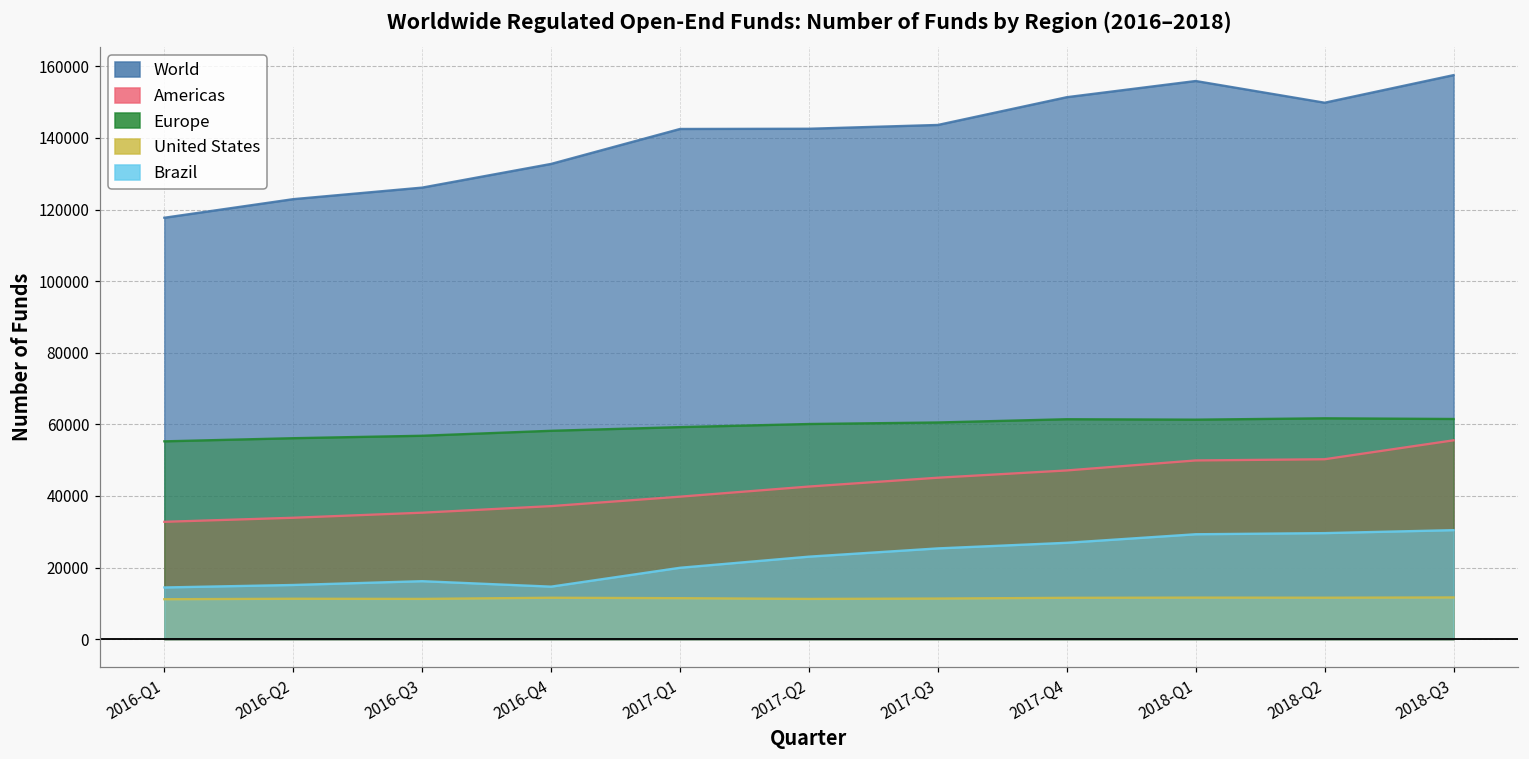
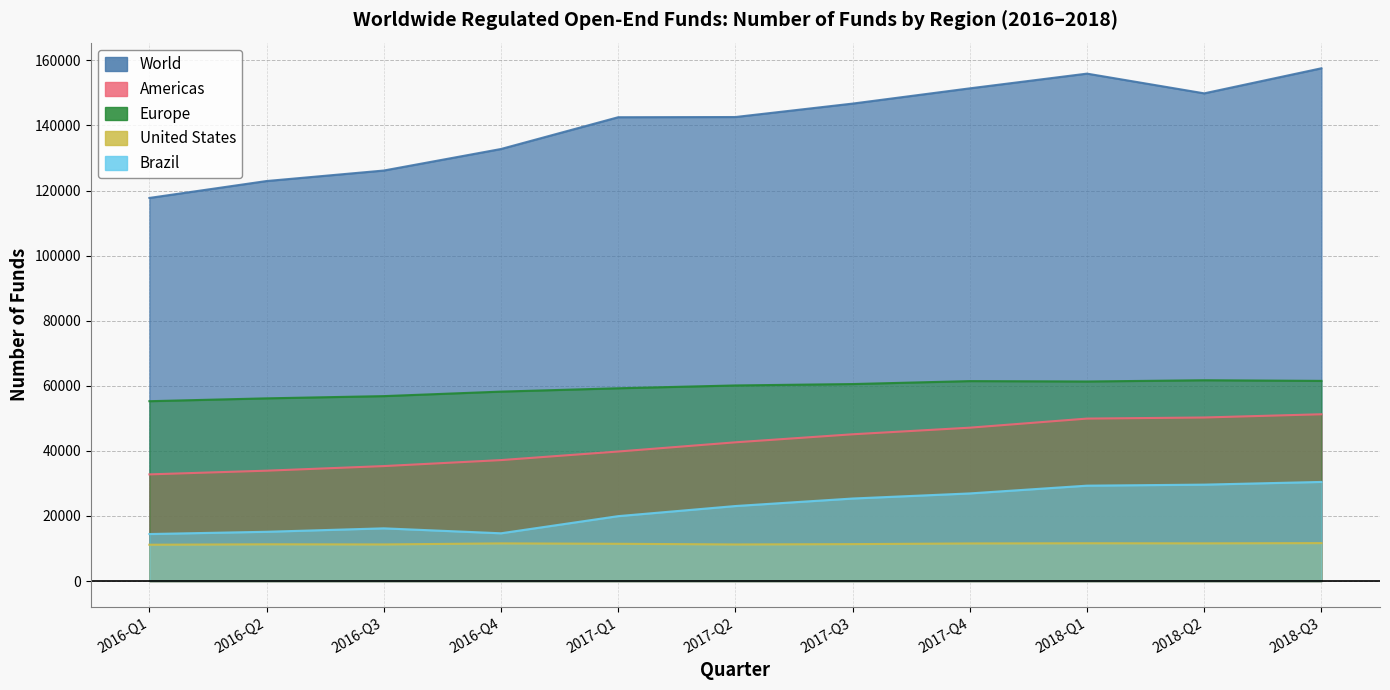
World, 2017-Q3: 144000 -> 147000
Americas, 2018-Q3: 56000 -> 51000
